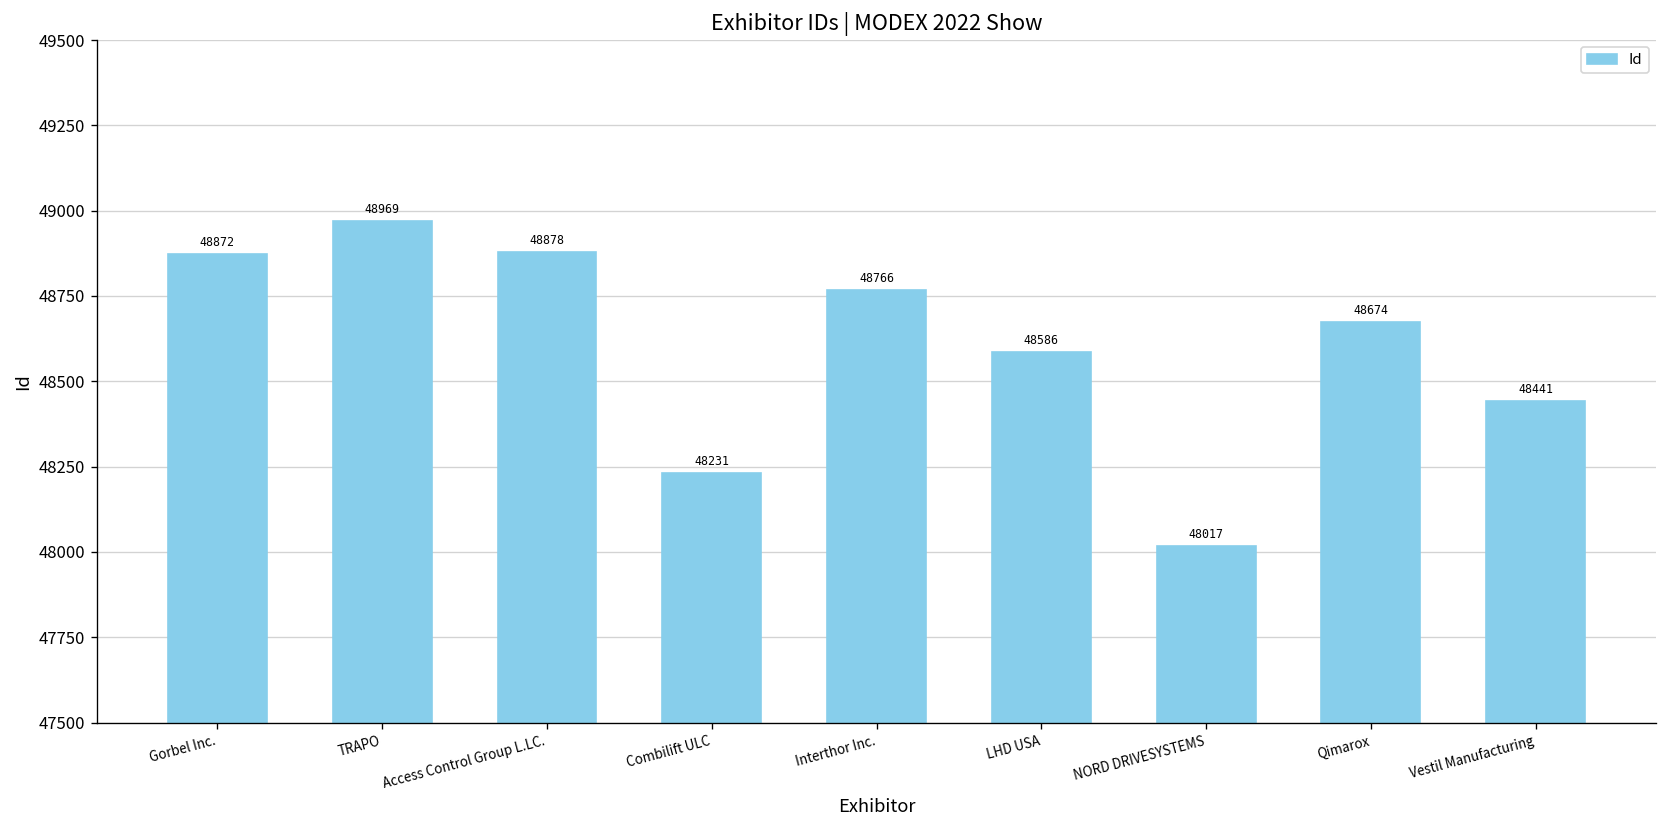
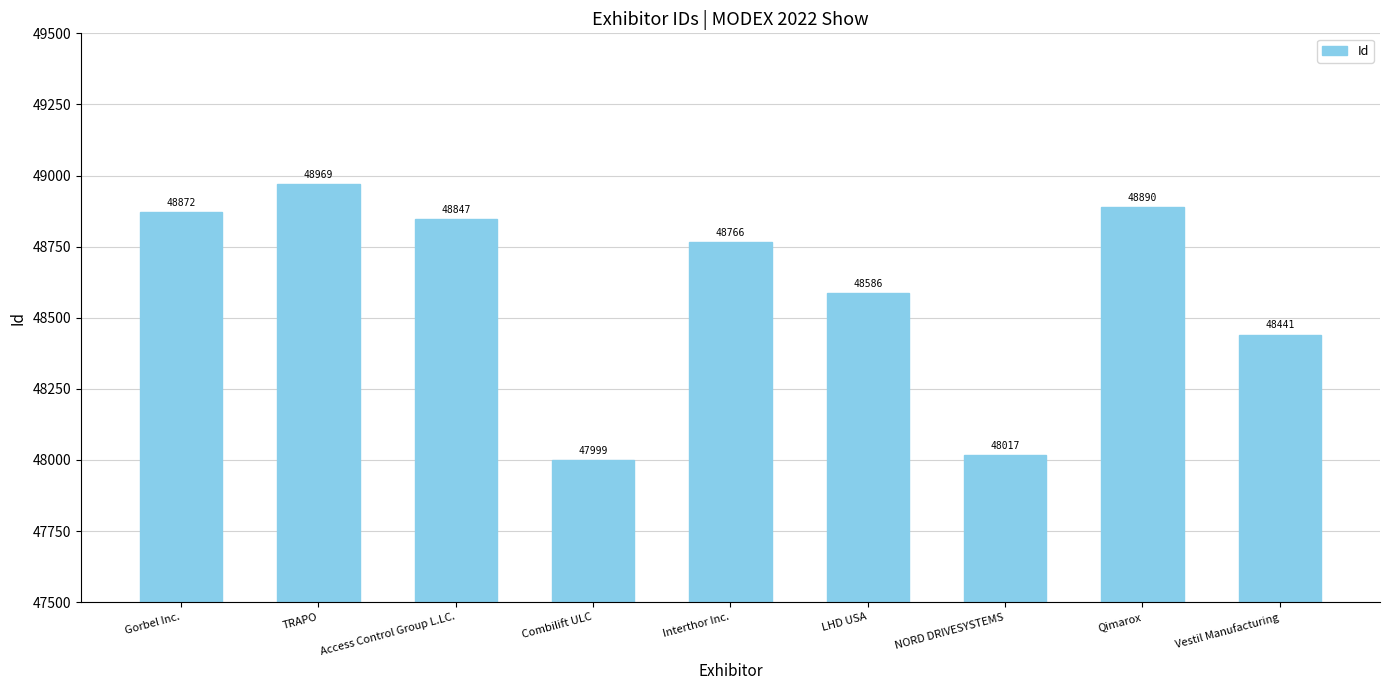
Access Control Group L.LC.: 48878 -> 48847
Combilift ULC: 48231 -> 47999
Qimarox: 48674 -> 48890
